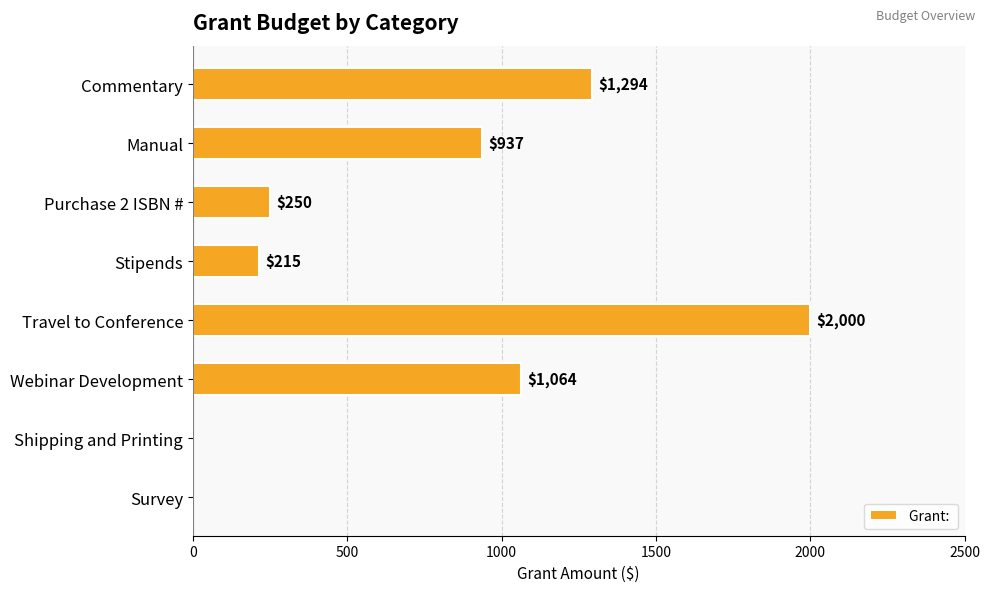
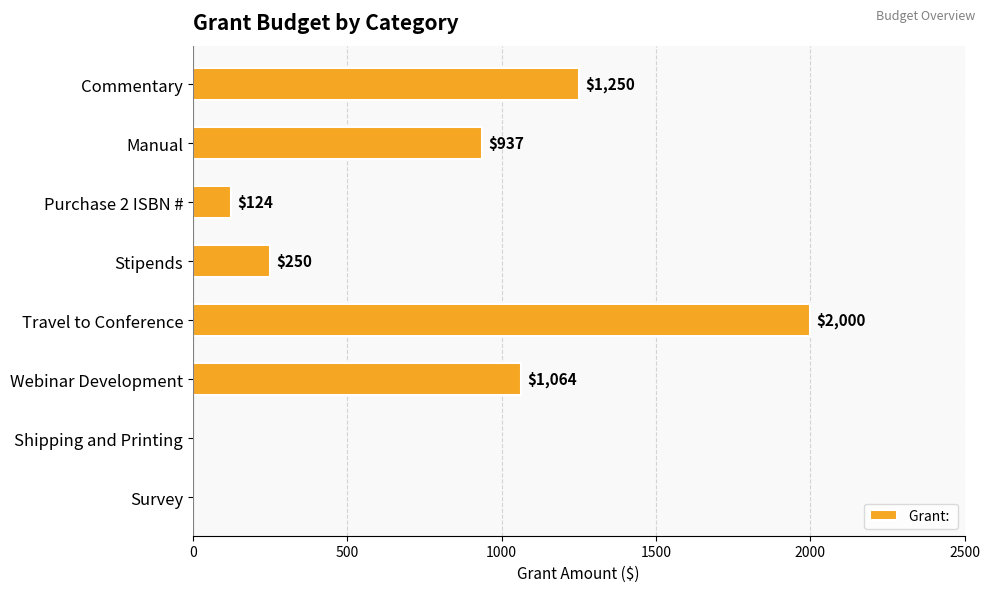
Commentary: $1,294 -> $1,250
Purchase 2 ISBN #: $250 -> $124
Stipends: $215 -> $250
